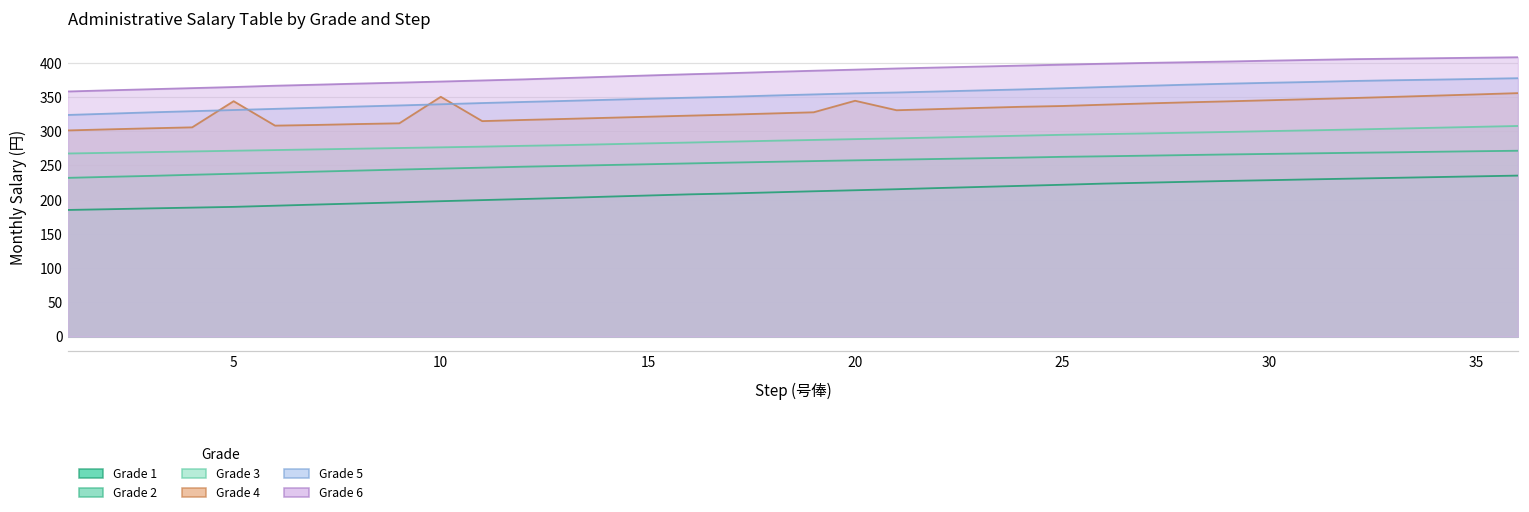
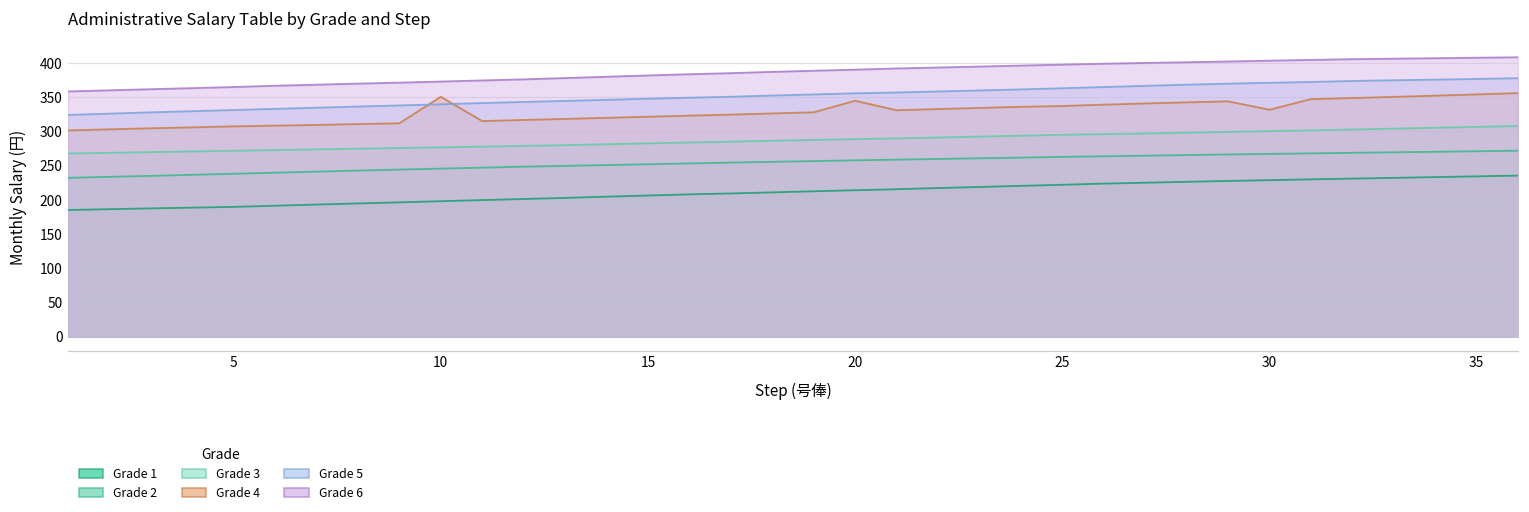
Grade 4, 5: 340 -> 310
Grade 4, 30: 350 -> 330
